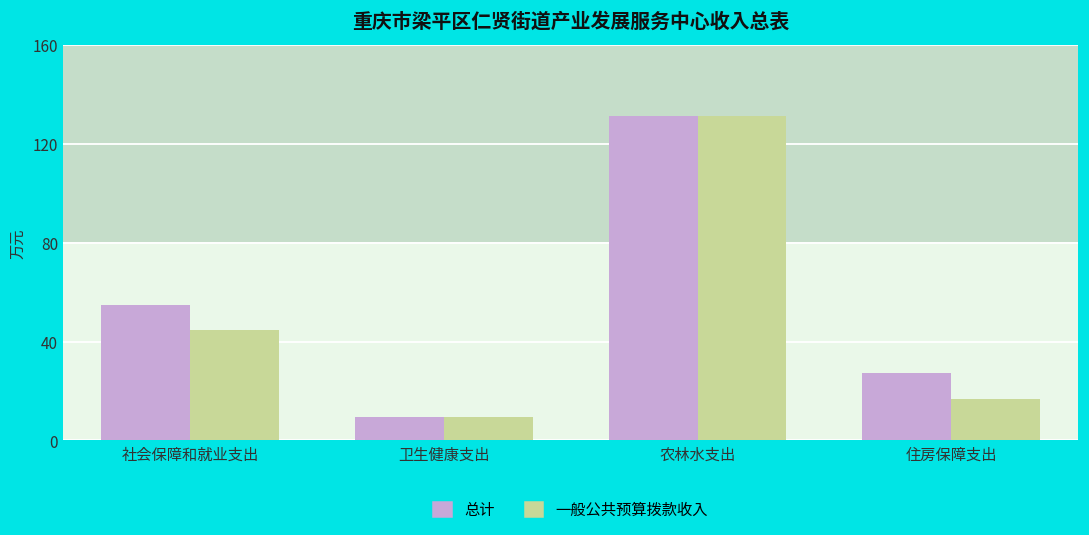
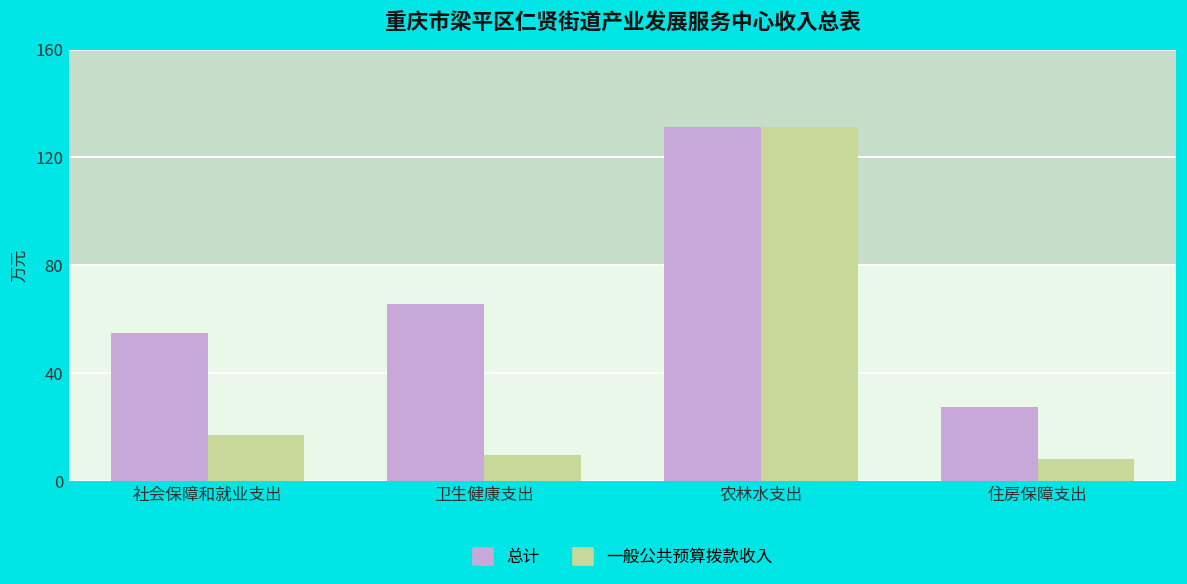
一般公共预算拨款收入, 社会保障和就业支出: 45 -> 17
总计, 卫生健康支出: 10 -> 66
一般公共预算拨款收入, 住房保障支出: 17 -> 8
